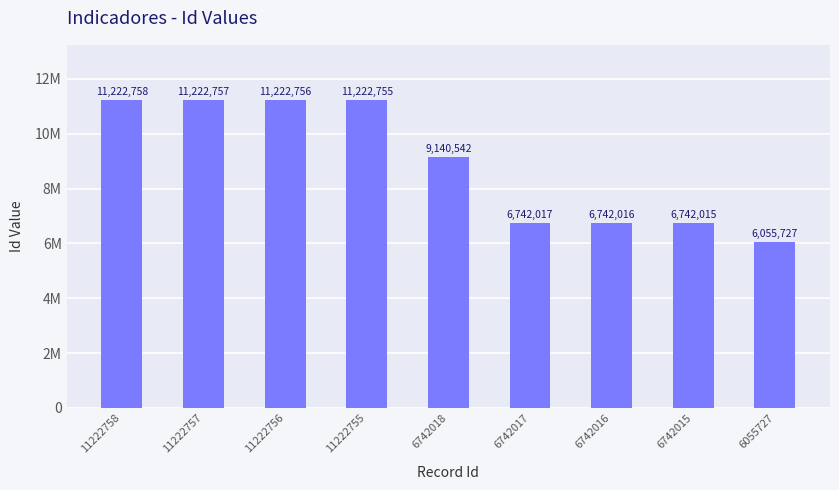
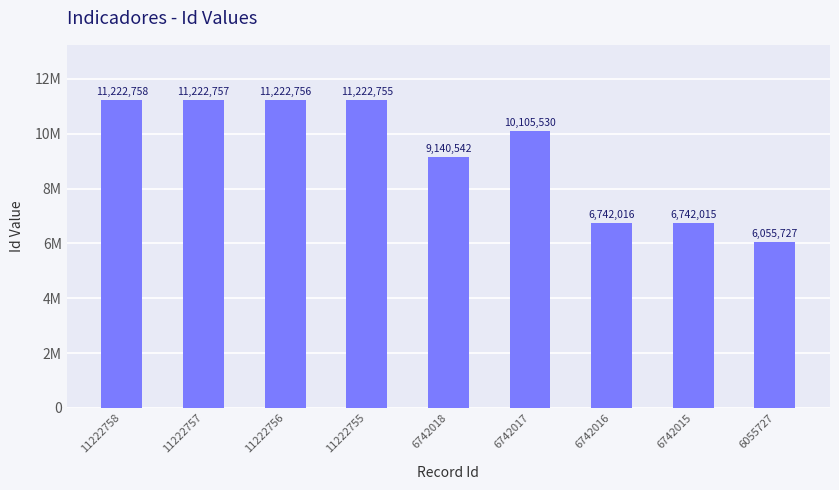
6742017: 6,742,017 -> 10,105,530
